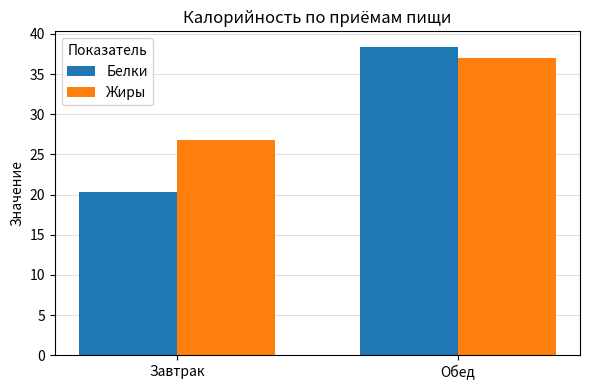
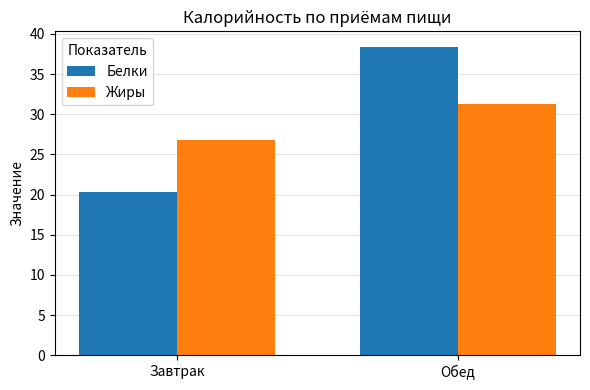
Жиры, Обед: 37 -> 31
